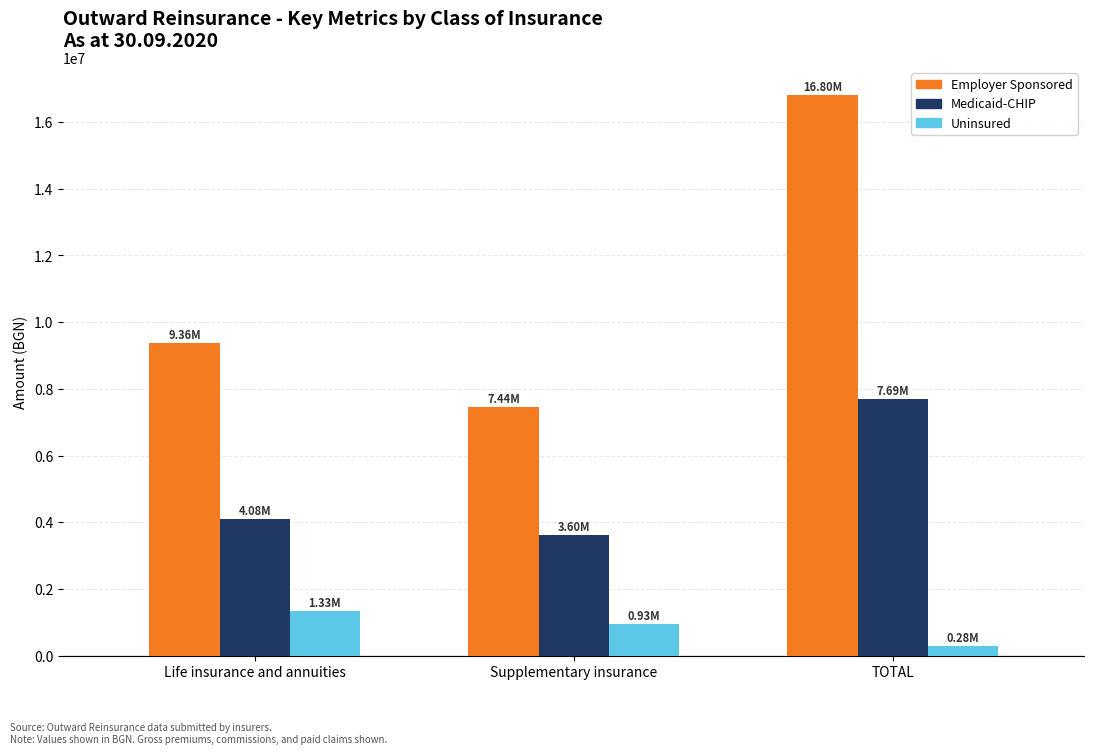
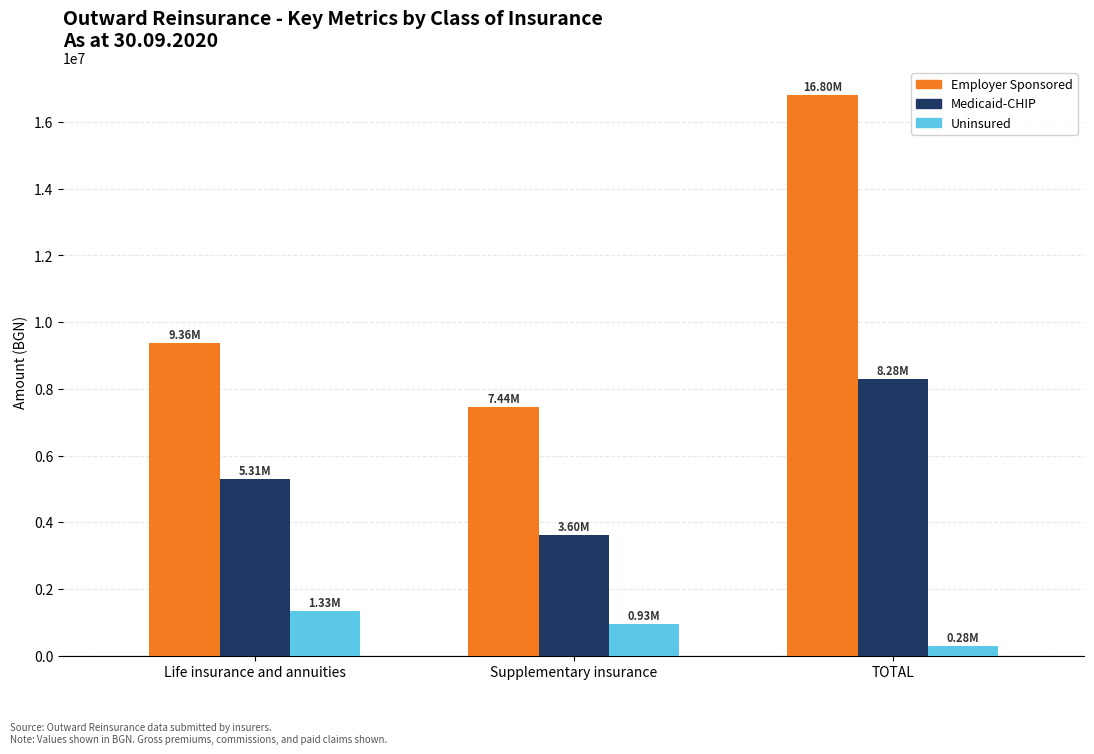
Medicaid-CHIP, Life insurance and annuities: 4.08M -> 5.31M
Medicaid-CHIP, TOTAL: 7.69M -> 8.28M
